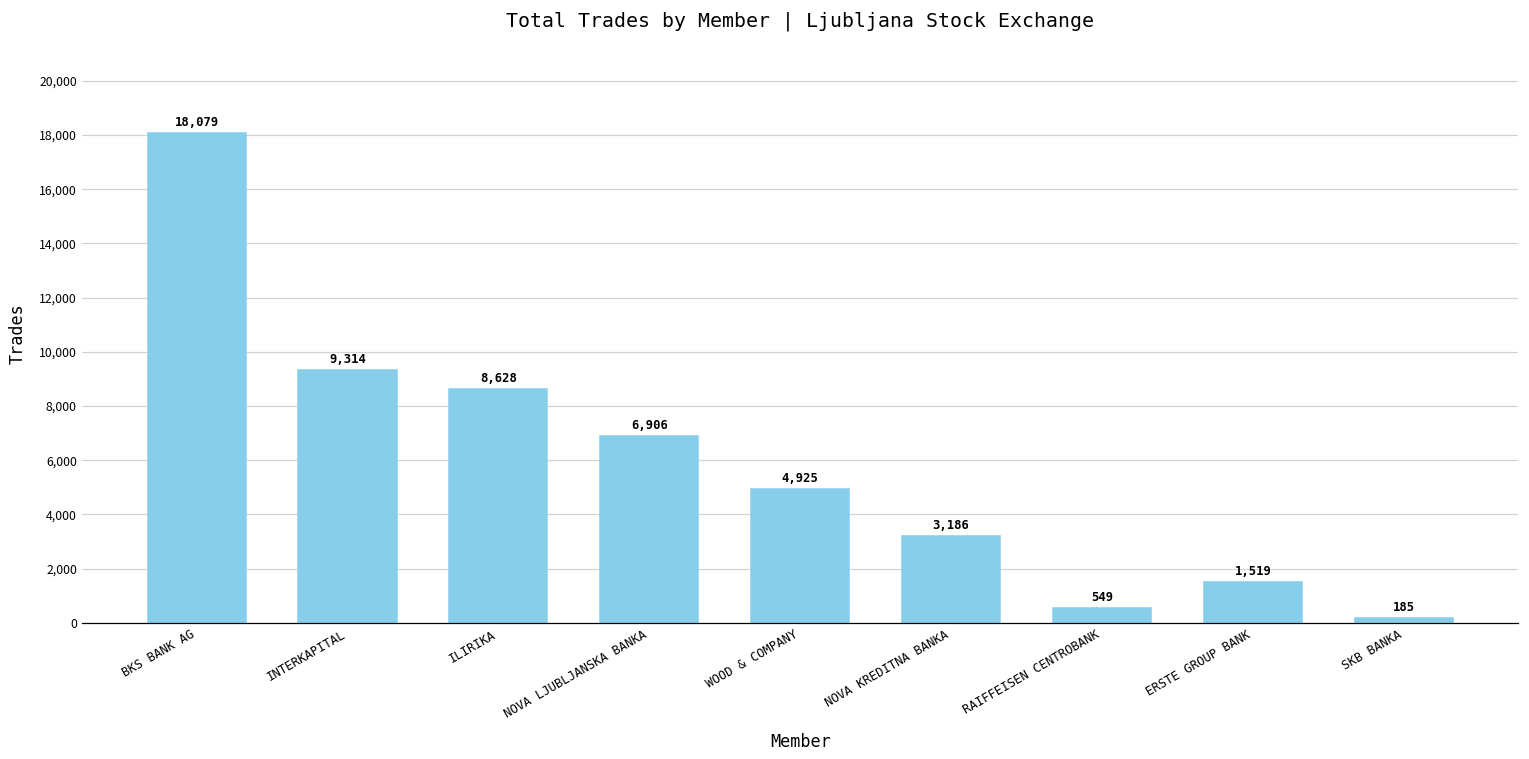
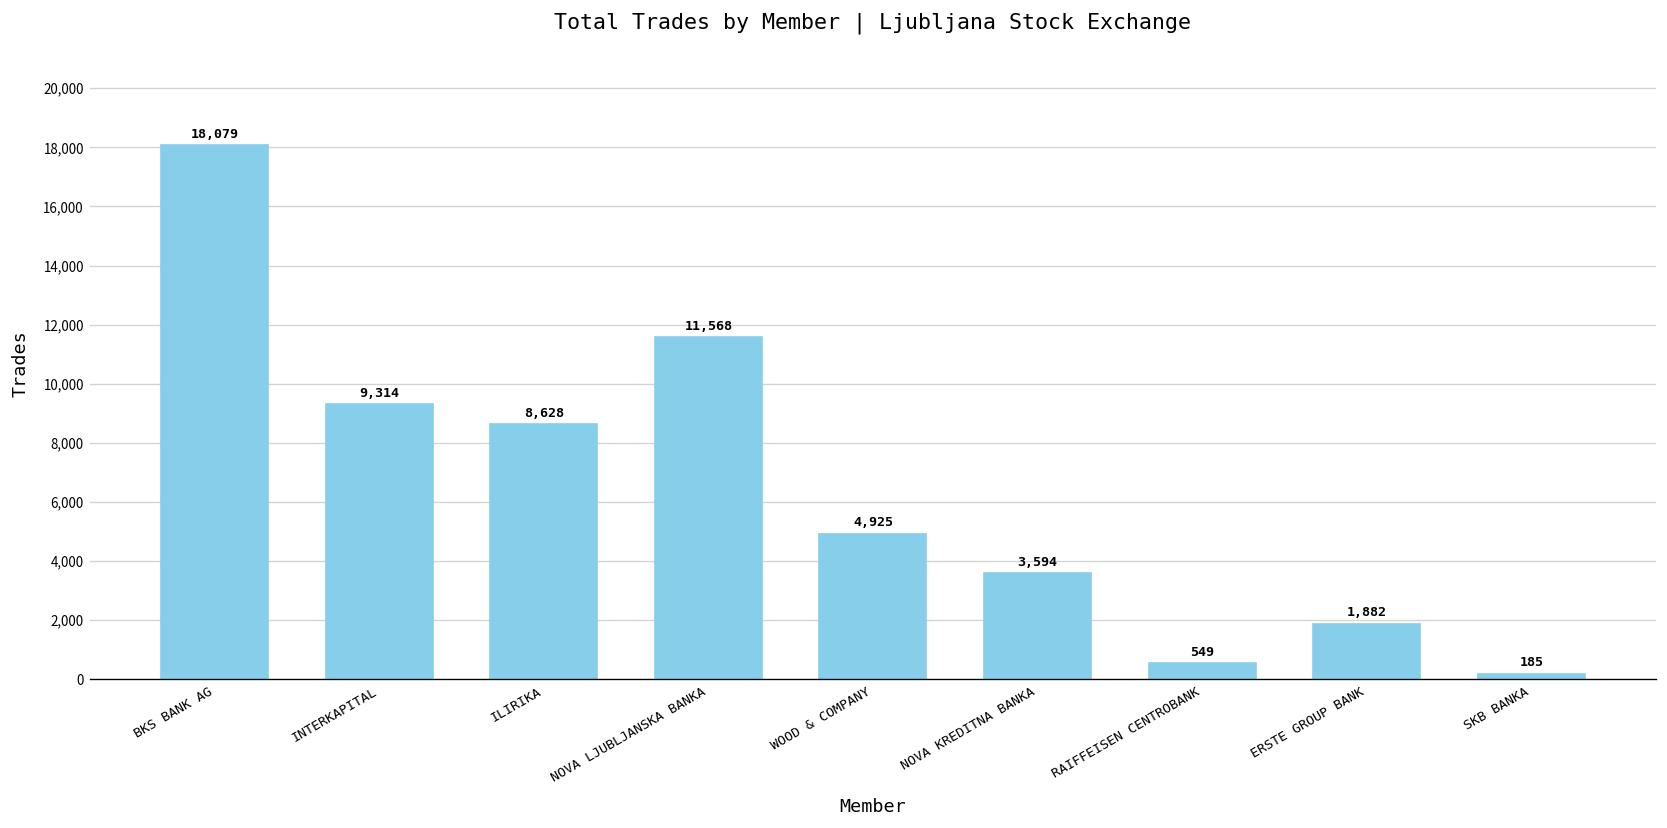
NOVA LJUBLJANSKA BANKA: 6,906 -> 11,568
NOVA KREDITNA BANKA: 3,186 -> 3,594
ERSTE GROUP BANK: 1,519 -> 1,882
